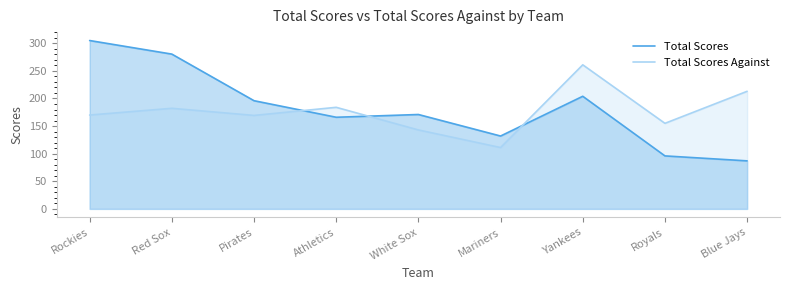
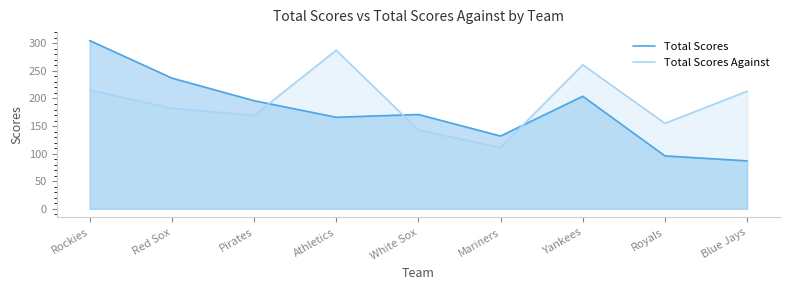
Total Scores Against, Rockies: 170 -> 220
Total Scores, Red Sox: 280 -> 240
Total Scores Against, Athletics: 180 -> 290
